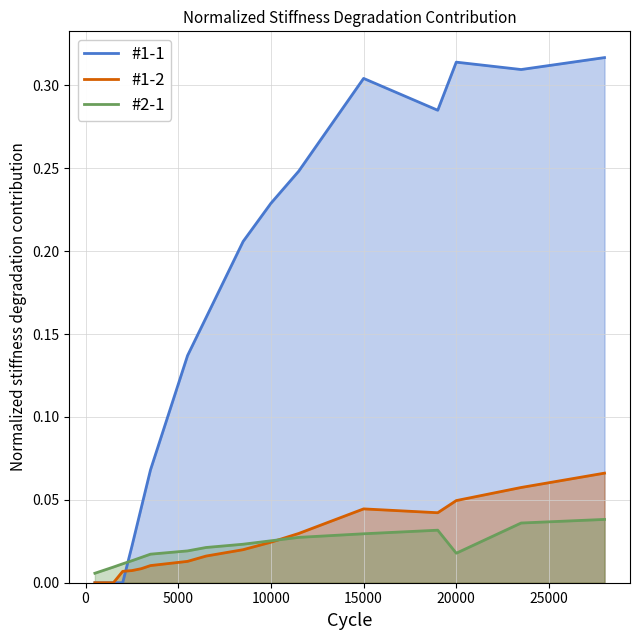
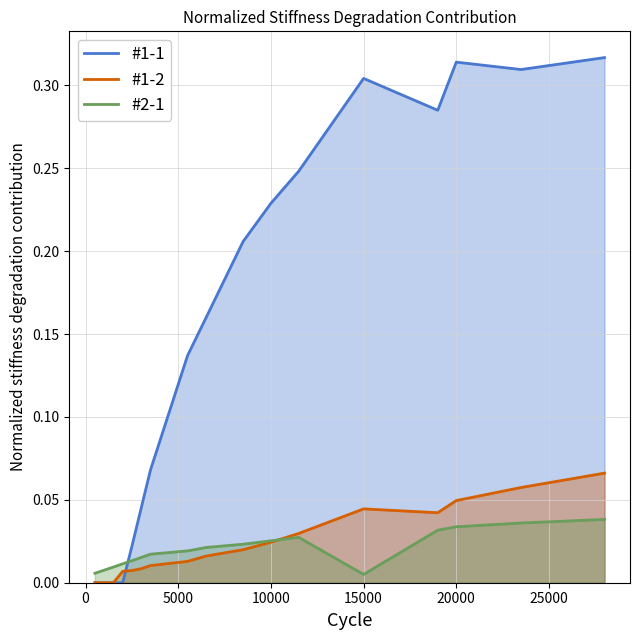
#2-1, 15000: 0.030 -> 0.005
#2-1, 20000: 0.018 -> 0.034
